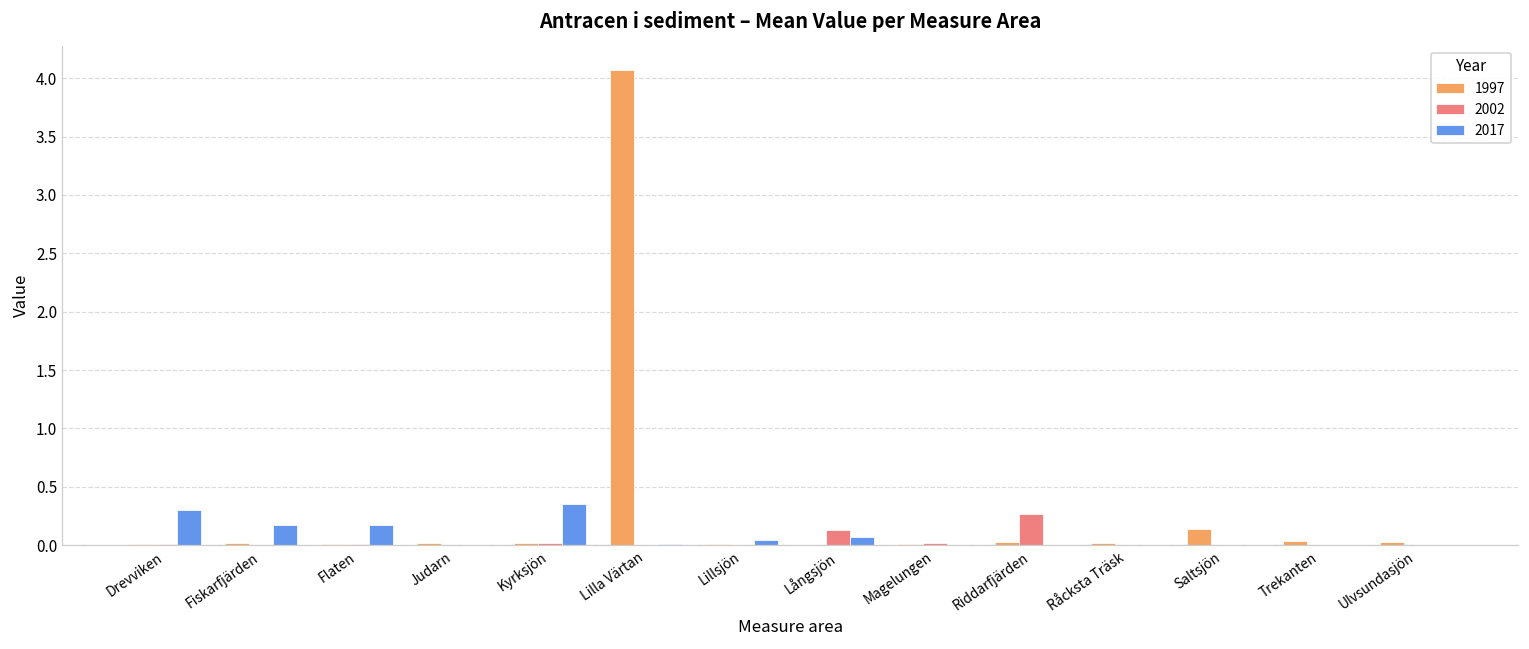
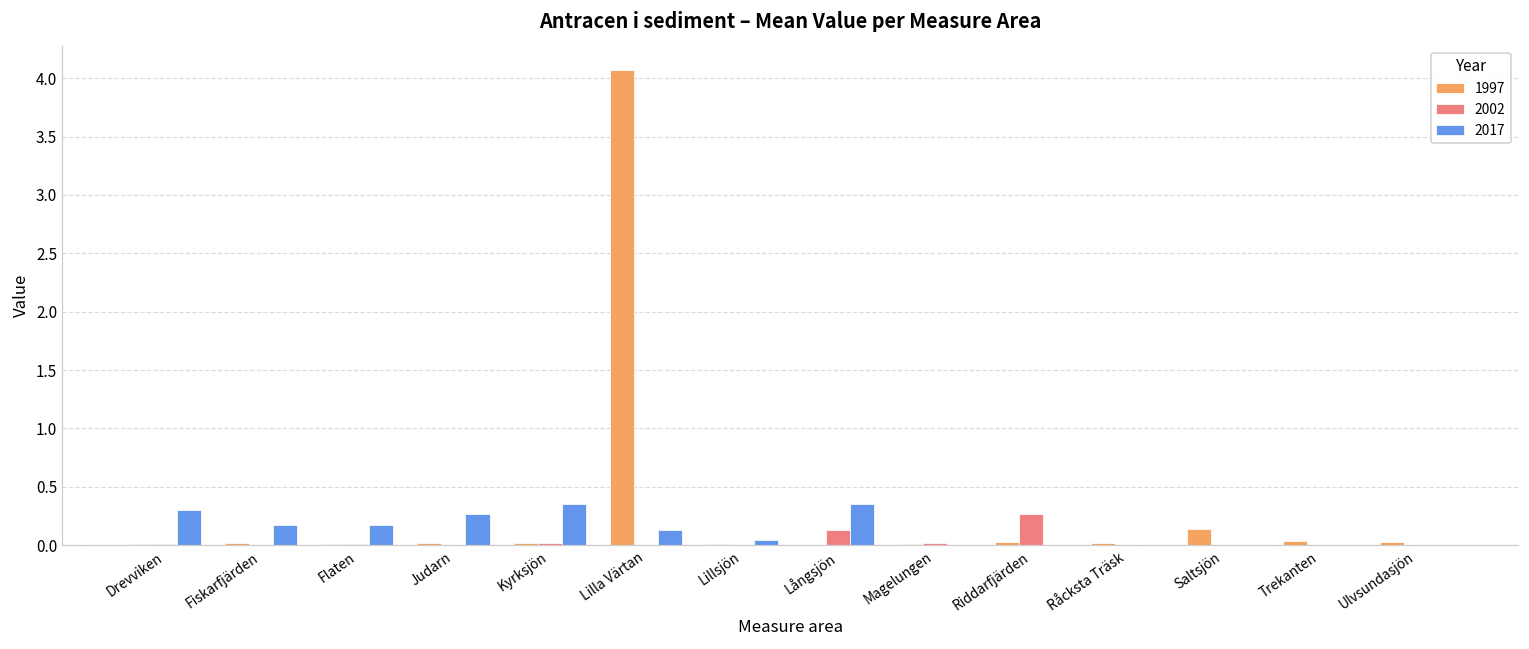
2017, Judarn: 0.01 -> 0.27
2017, Lilla Värtan: 0.01 -> 0.13
2017, Långsjön: 0.07 -> 0.36
